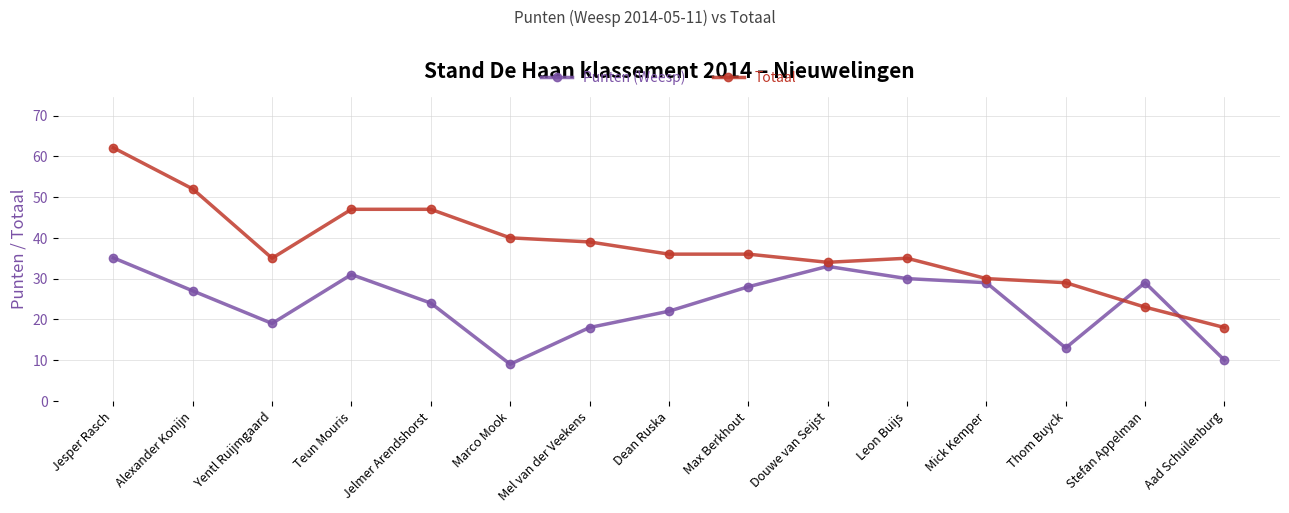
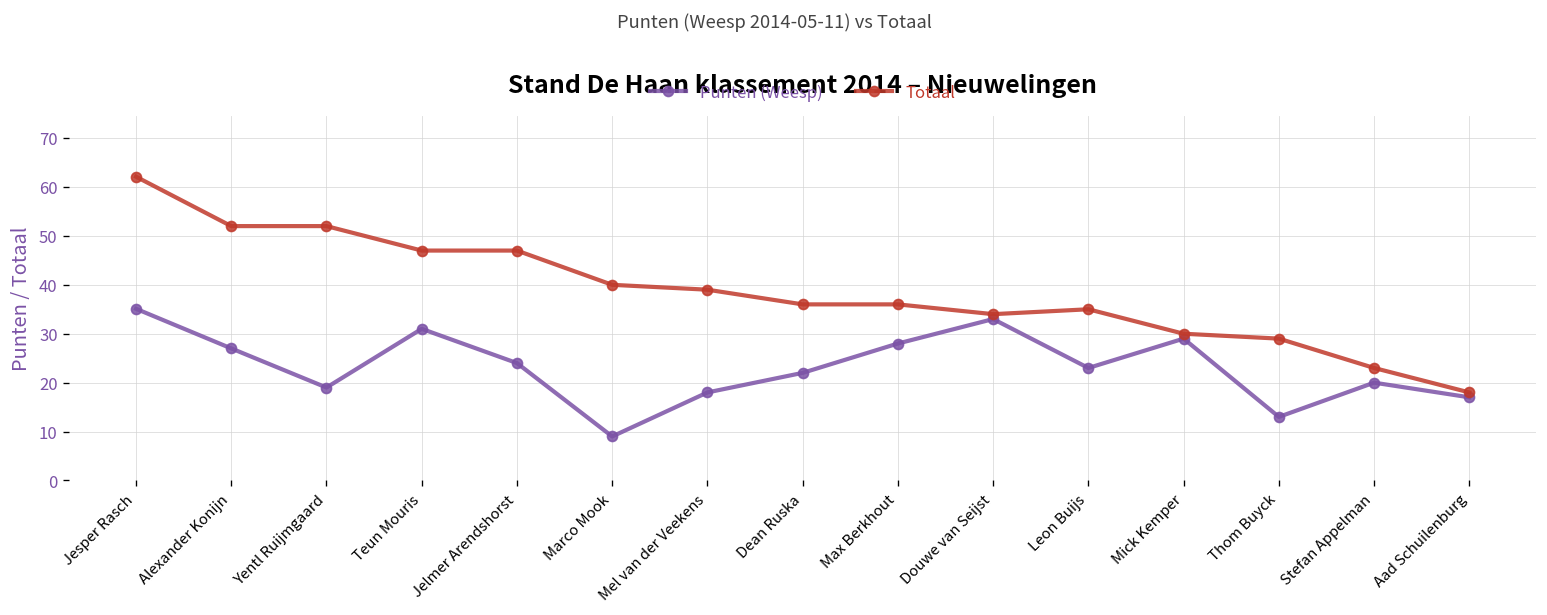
Totaal, Yentl Ruijmgaard: 35 -> 52
Punten (Weesp), Leon Buijs: 30 -> 23
Punten (Weesp), Stefan Appelman: 29 -> 20
Punten (Weesp), Aad Schuilenburg: 10 -> 17
